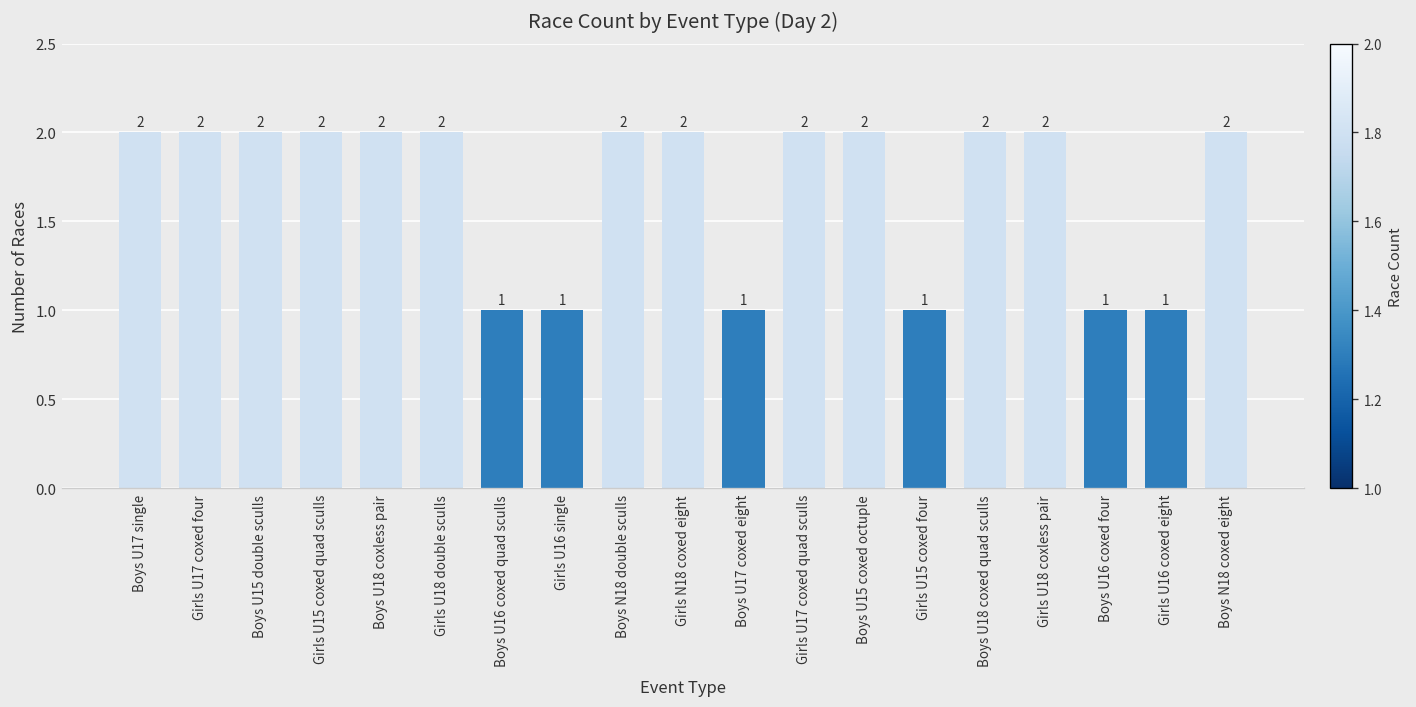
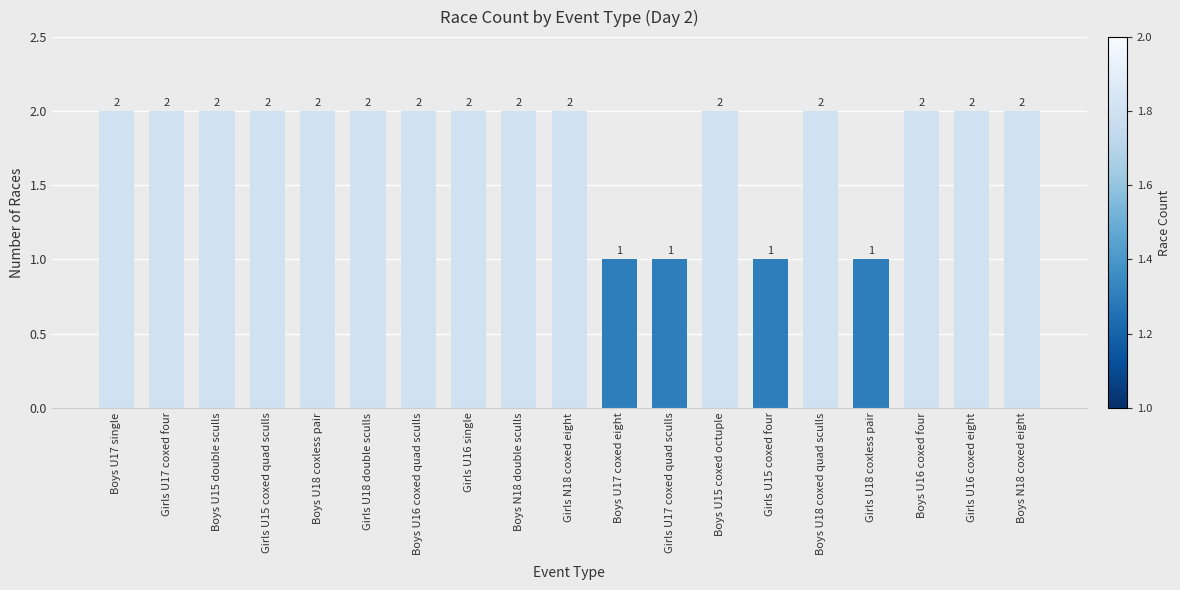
Boys U16 coxed quad sculls: 1 -> 2
Girls U16 single: 1 -> 2
Girls U17 coxed quad sculls: 2 -> 1
Girls U18 coxless pair: 2 -> 1
Boys U16 coxed four: 1 -> 2
Girls U16 coxed eight: 1 -> 2
